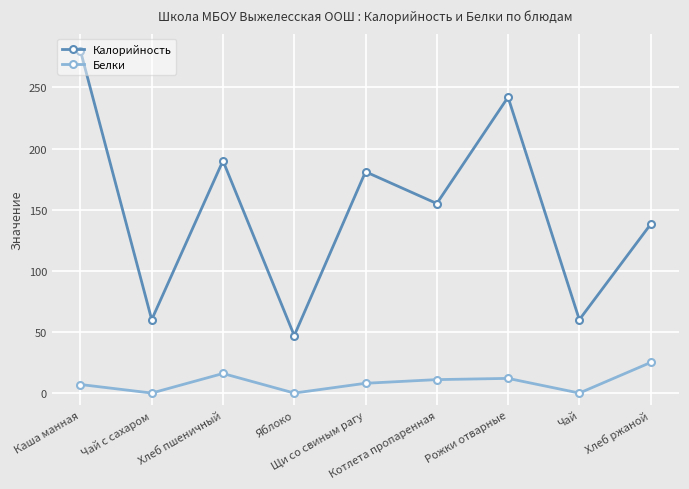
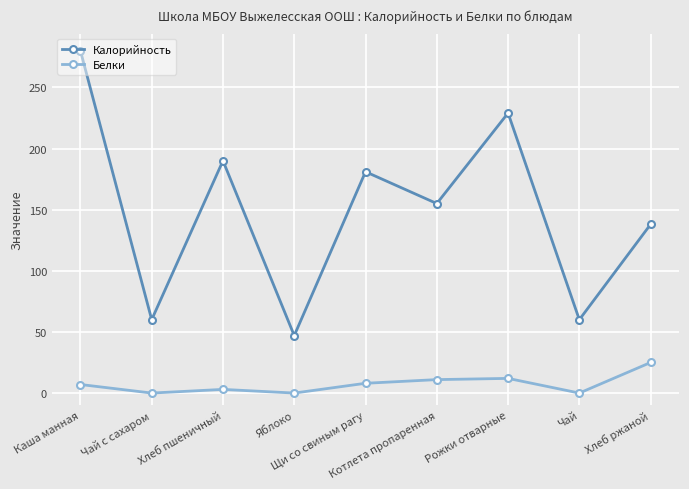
Белки, Хлеб пшеничный: 16 -> 3
Калорийность, Рожки отварные: 242 -> 229
